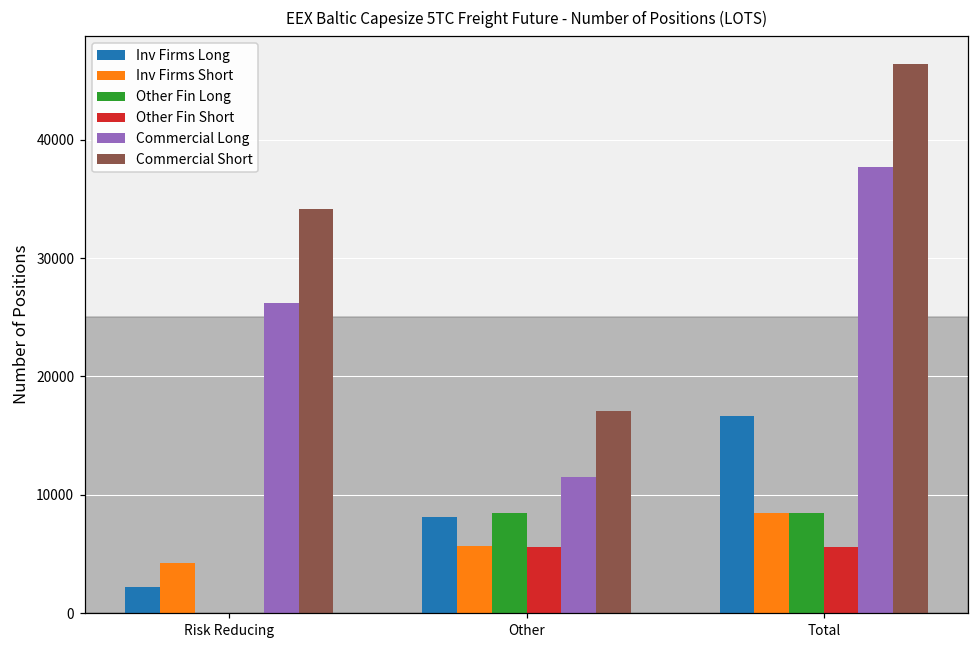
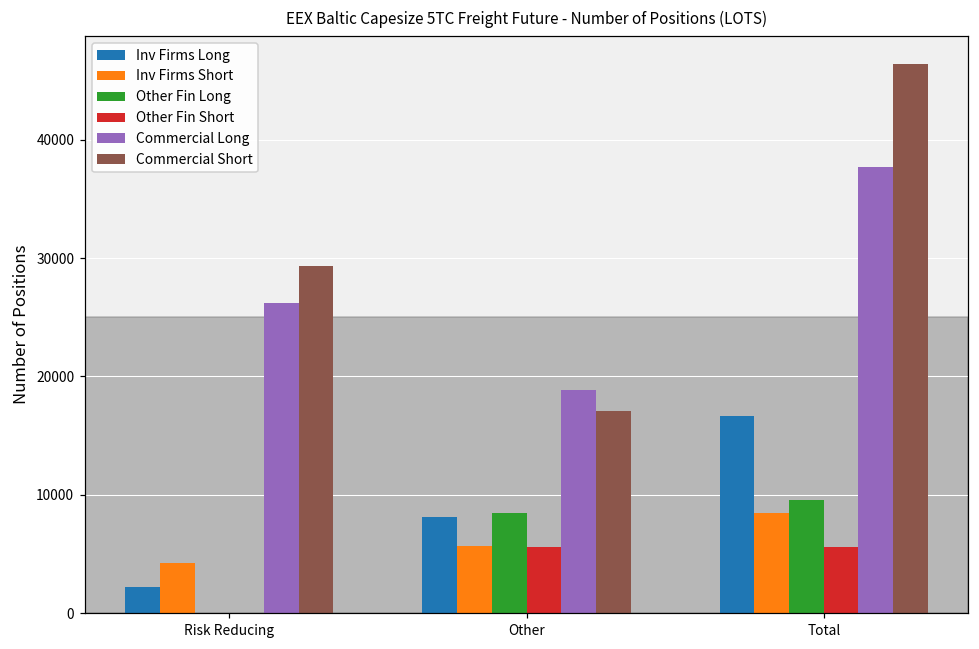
Commercial Short, Risk Reducing: 34100 -> 29400
Commercial Long, Other: 11500 -> 18800
Other Fin Long, Total: 8500 -> 9500
